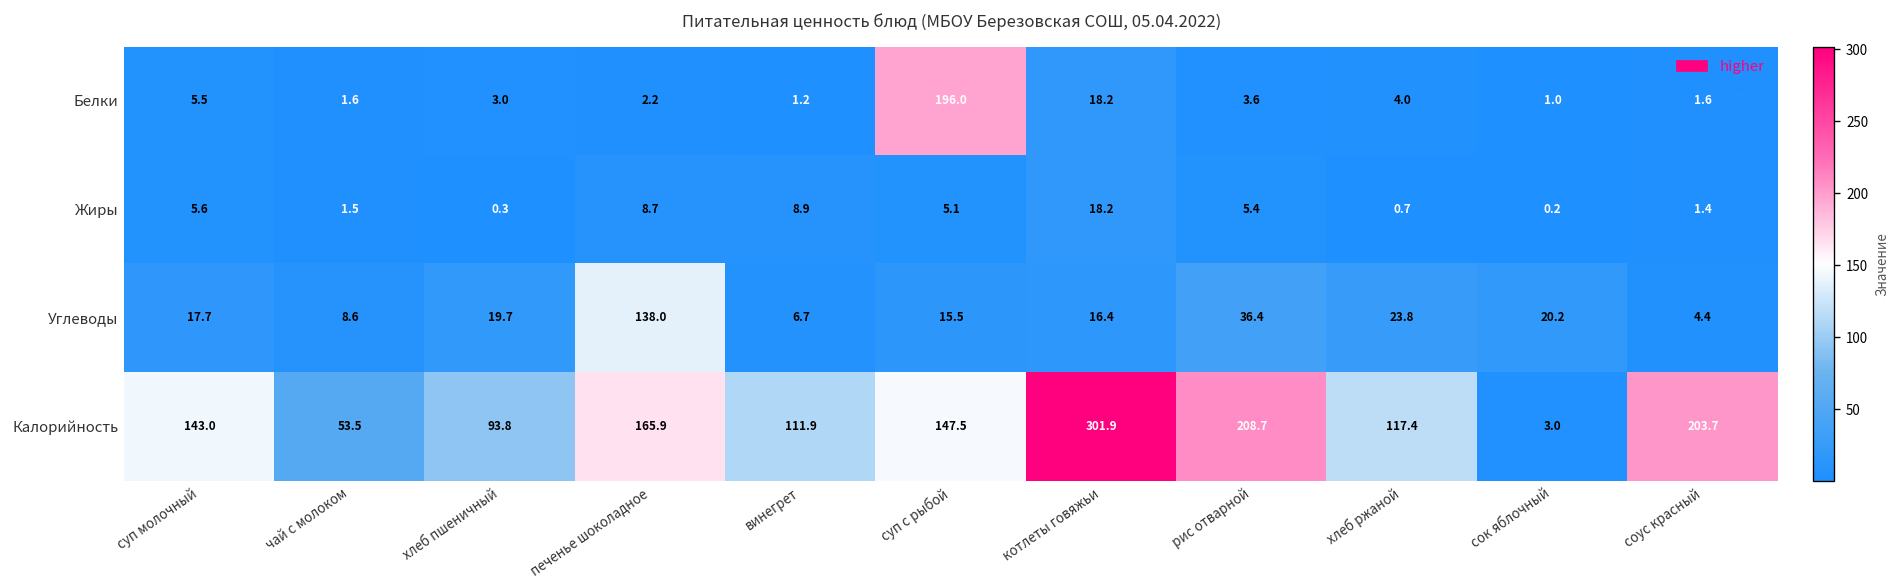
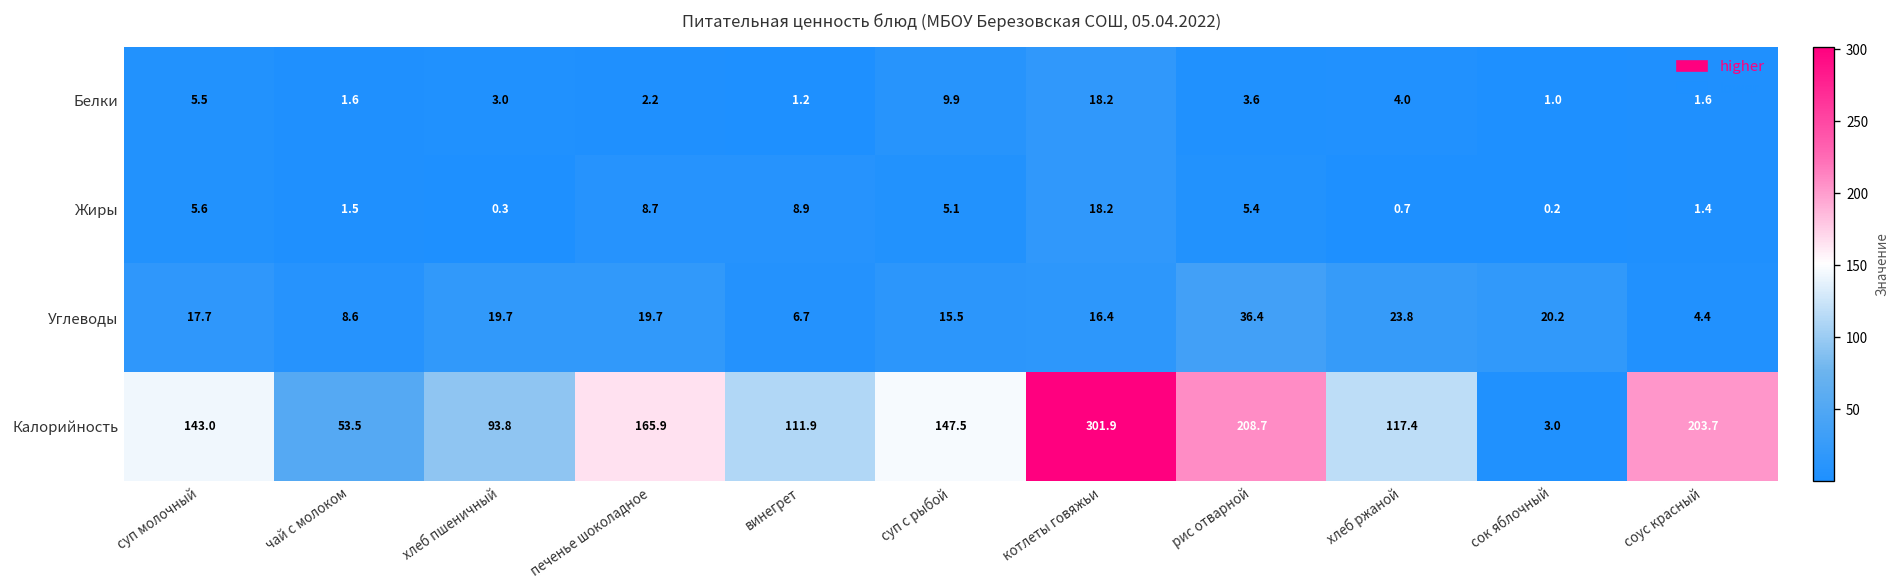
Белки, суп с рыбой: 196.0 -> 9.9
Углеводы, печенье шоколадное: 138.0 -> 19.7
